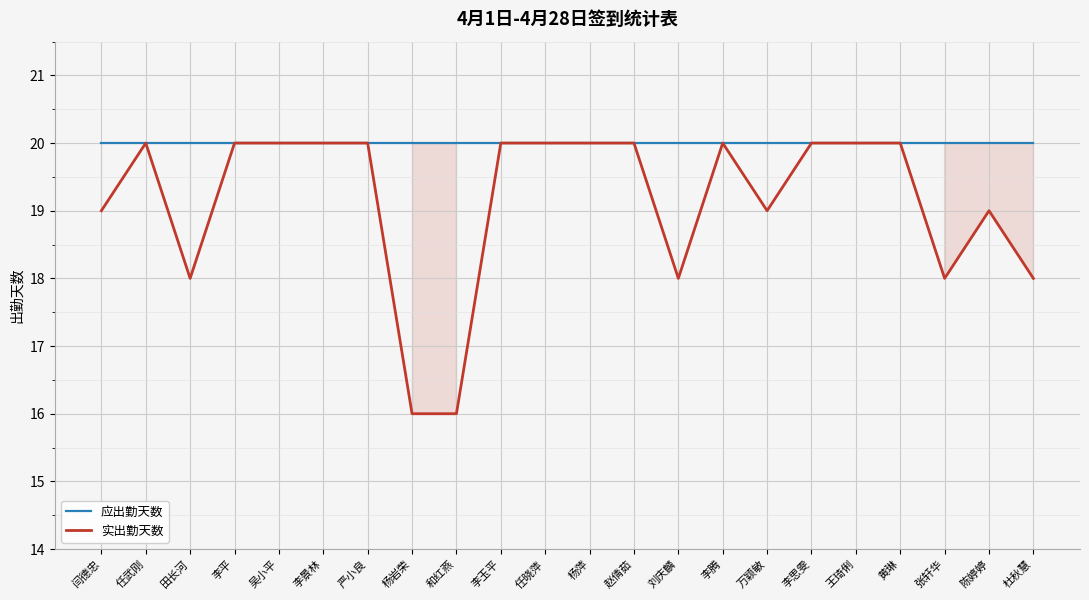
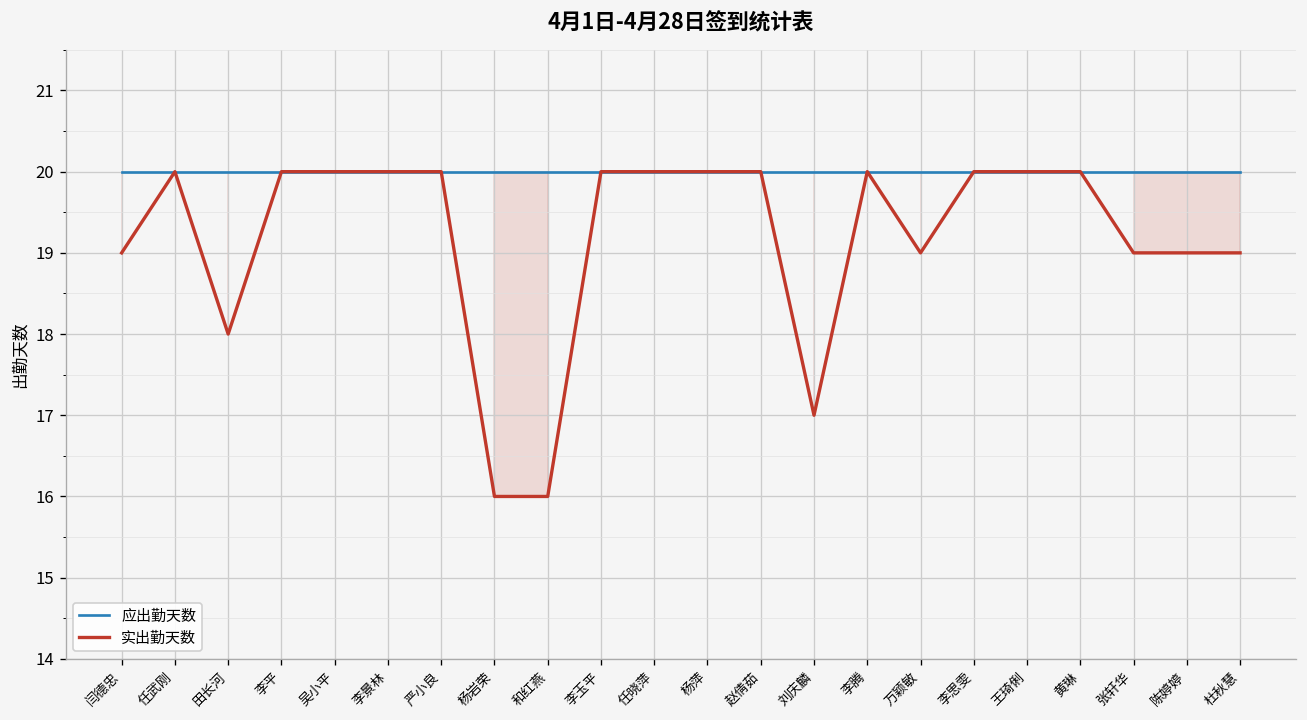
实出勤天数, 刘庆麟: 18 -> 17
实出勤天数, 张轩华: 18 -> 19
实出勤天数, 杜秋慧: 18 -> 19
